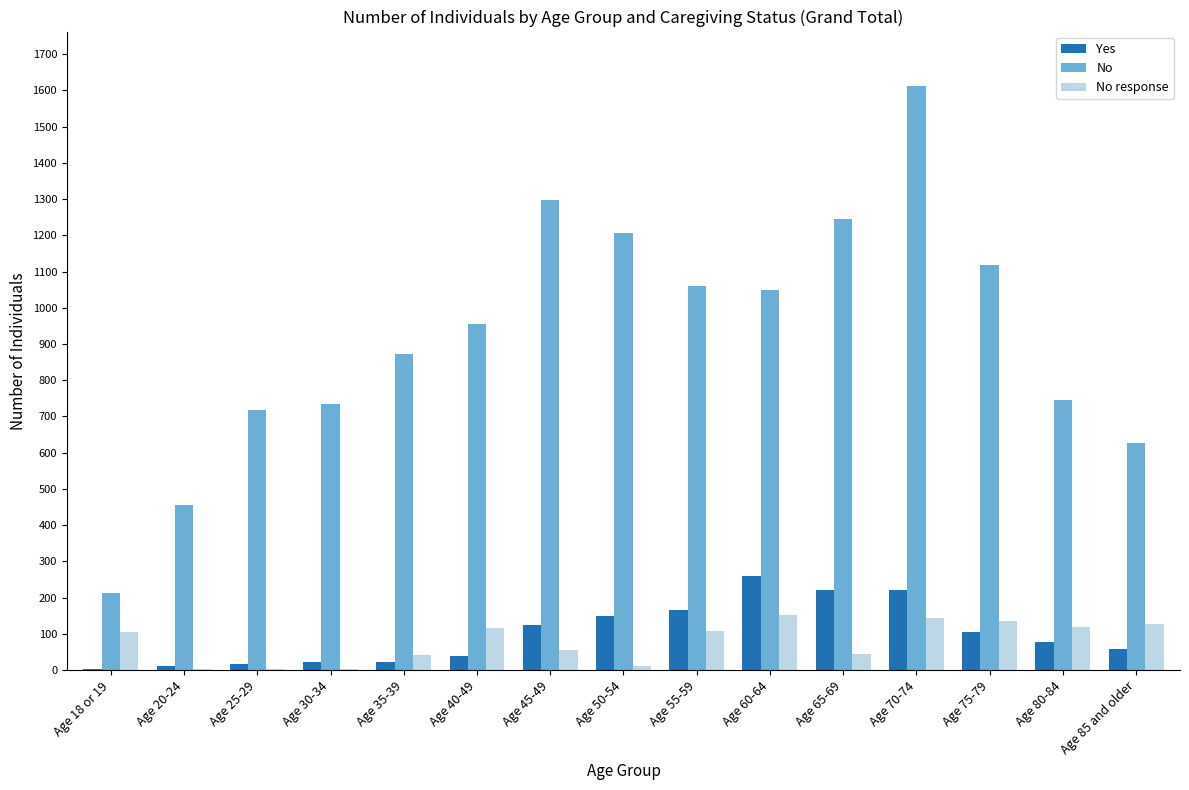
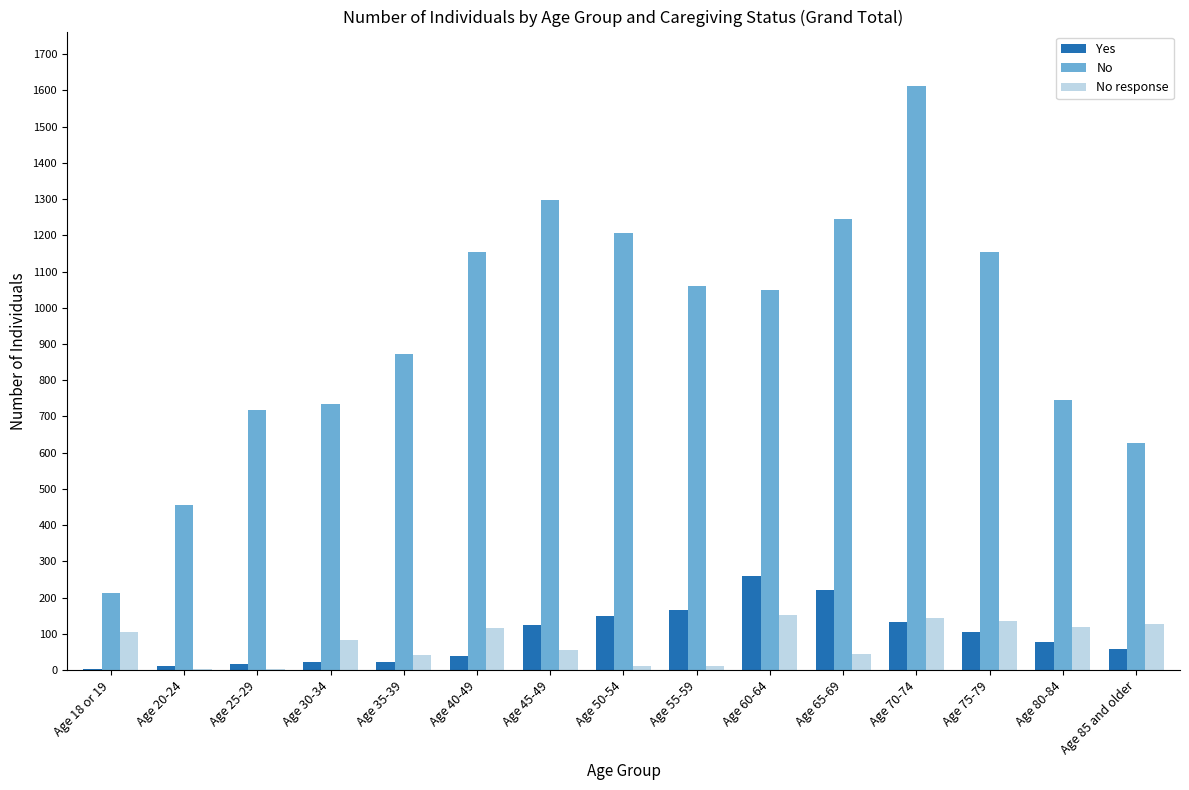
No response, Age 30-34: 0 -> 80
No, Age 40-49: 950 -> 1150
No response, Age 55-59: 110 -> 10
Yes, Age 70-74: 220 -> 130
No, Age 75-79: 1120 -> 1160
